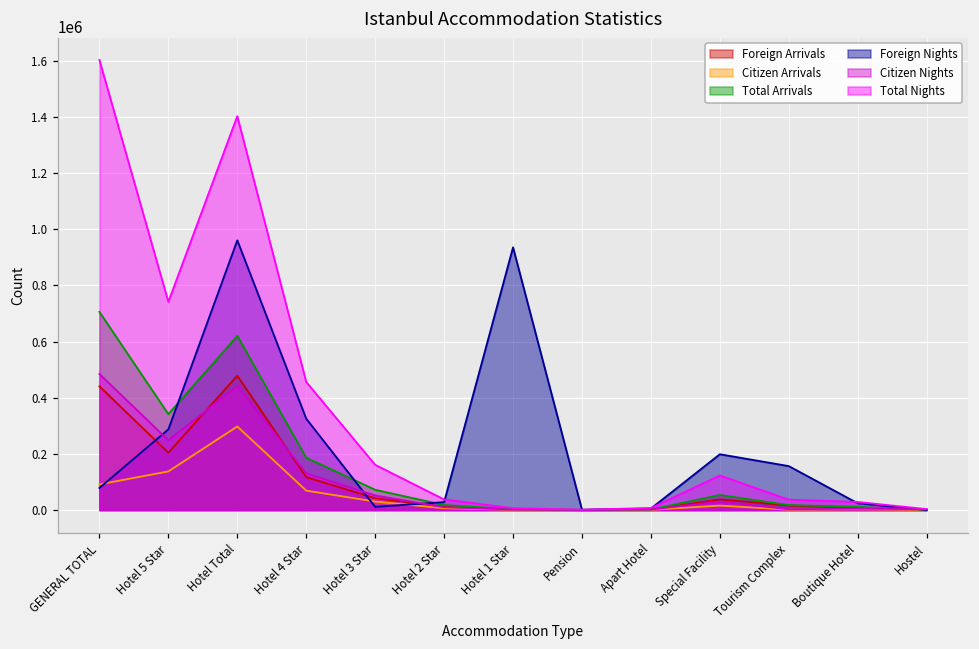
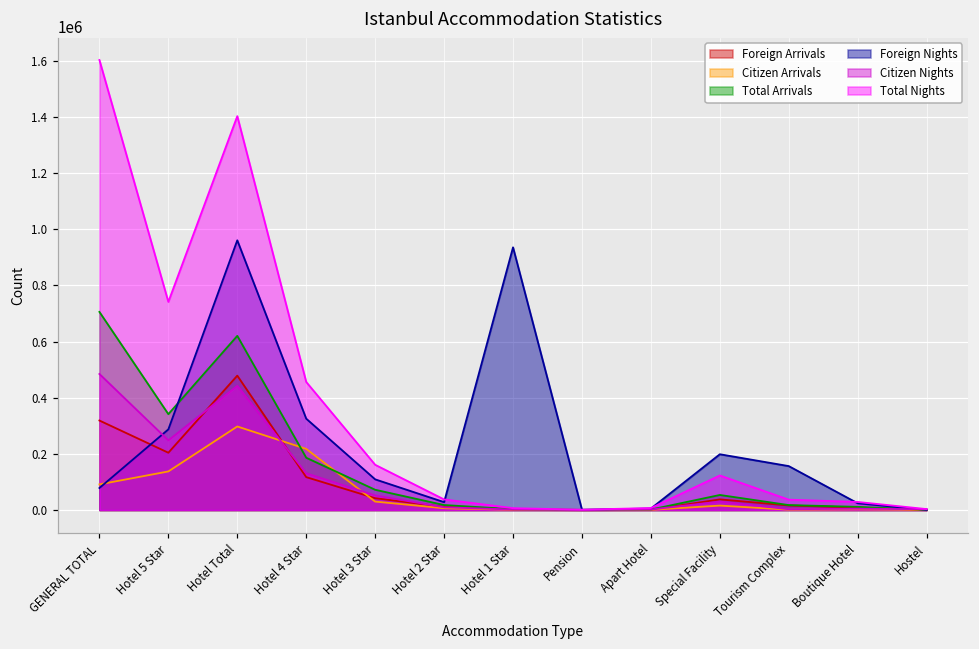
Foreign Arrivals, GENERAL TOTAL: 440000 -> 320000
Citizen Arrivals, Hotel 4 Star: 70000 -> 220000
Foreign Nights, Hotel 3 Star: 10000 -> 110000
